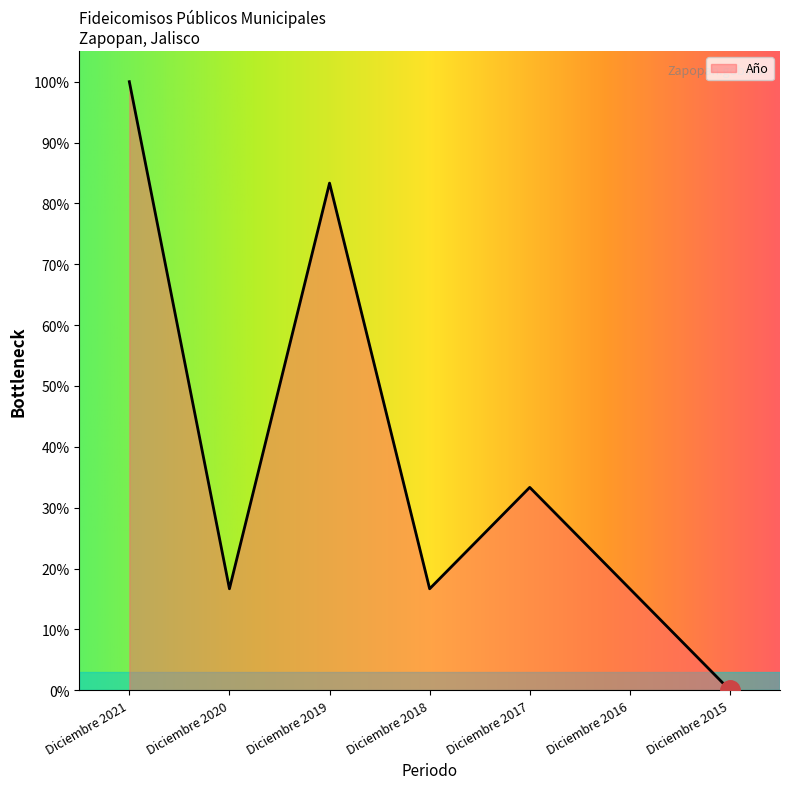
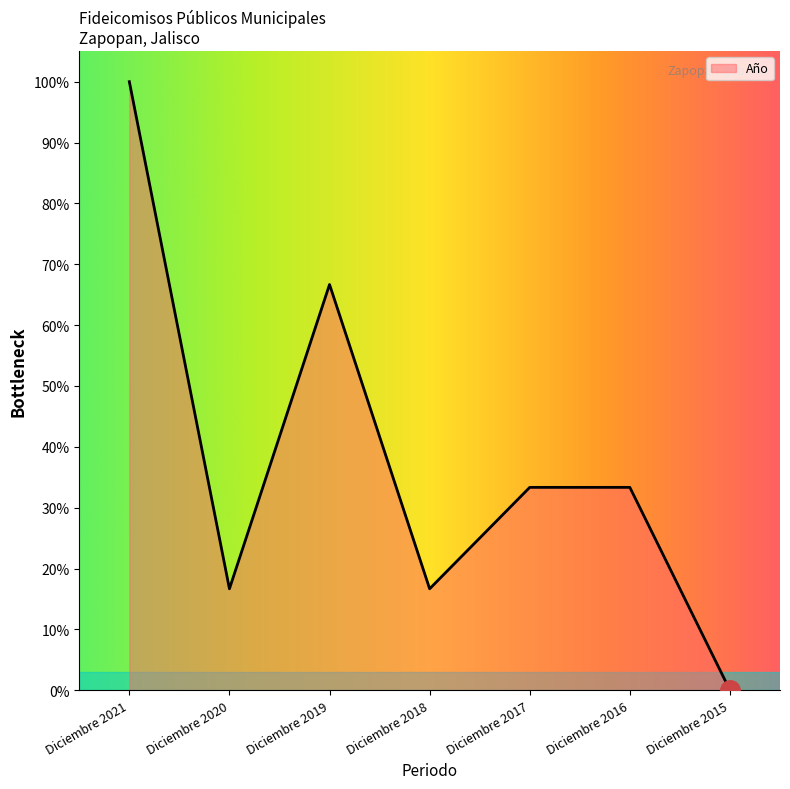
Año, Diciembre 2019: 83% -> 67%
Año, Diciembre 2016: 17% -> 33%
